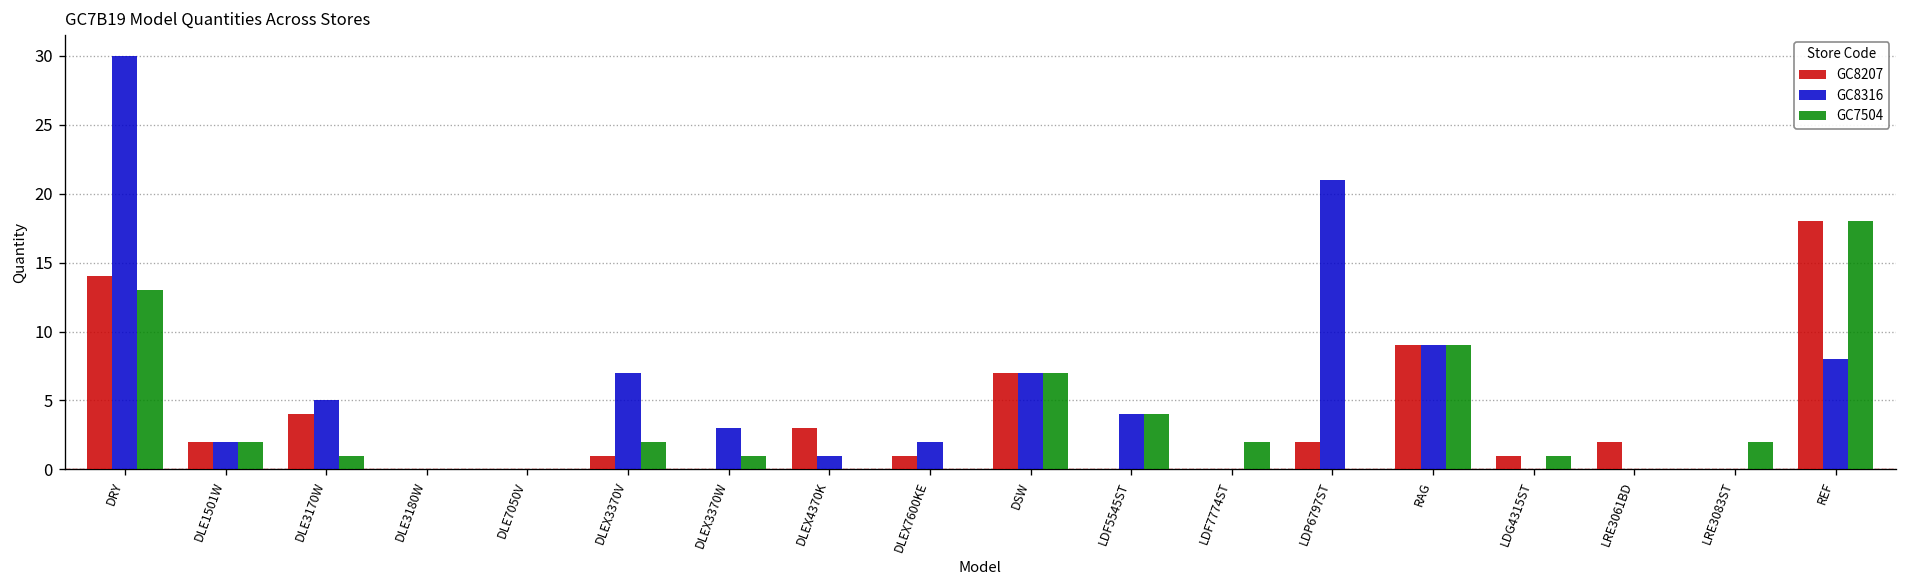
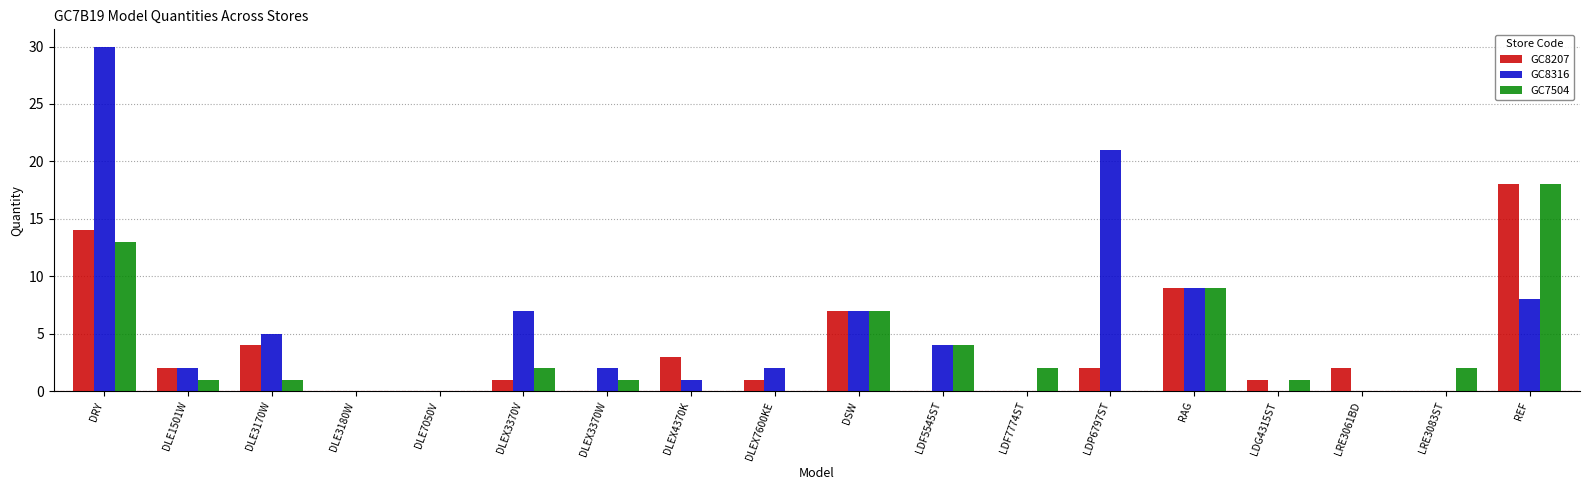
GC7504, DLE1501W: 2 -> 1
GC8316, DLEX3370W: 3 -> 2
